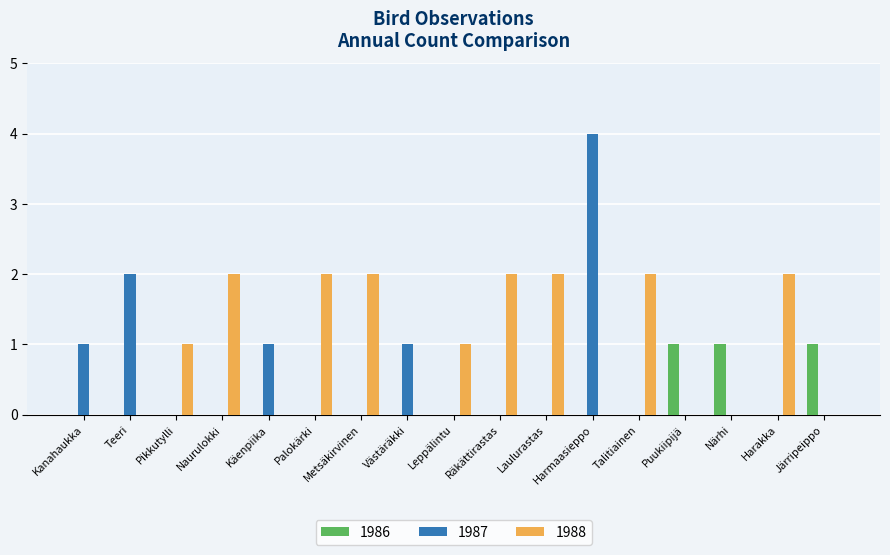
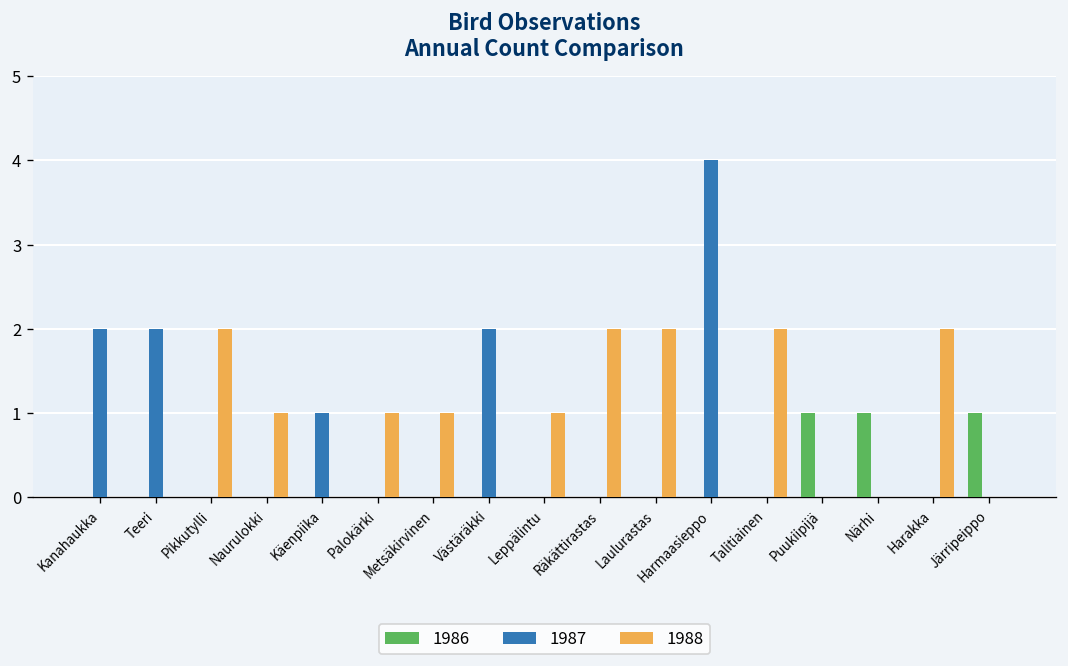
1987, Kanahaukka: 1 -> 2
1988, Pikkutylli: 1 -> 2
1988, Naurulokki: 2 -> 1
1988, Palokärki: 2 -> 1
1988, Metsäkirvinen: 2 -> 1
1987, Västäräkki: 1 -> 2
